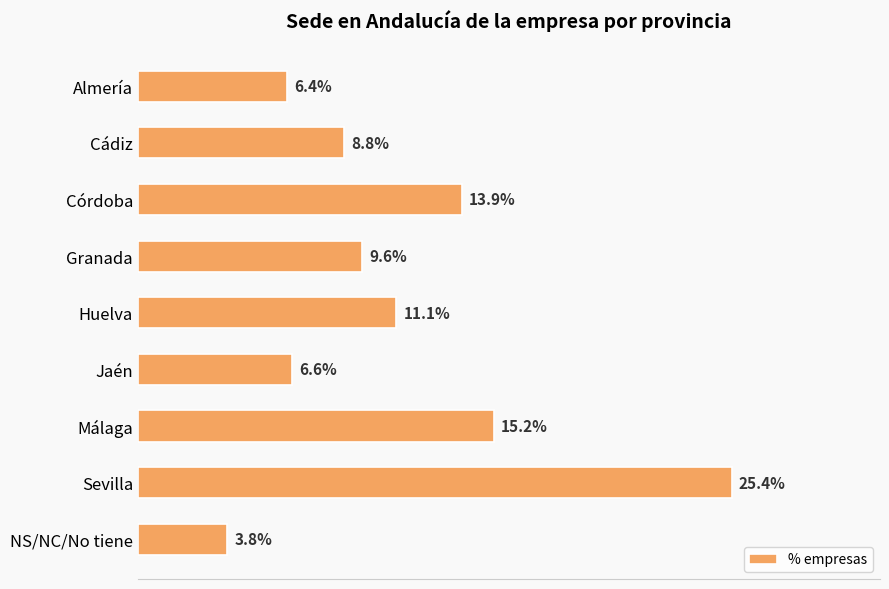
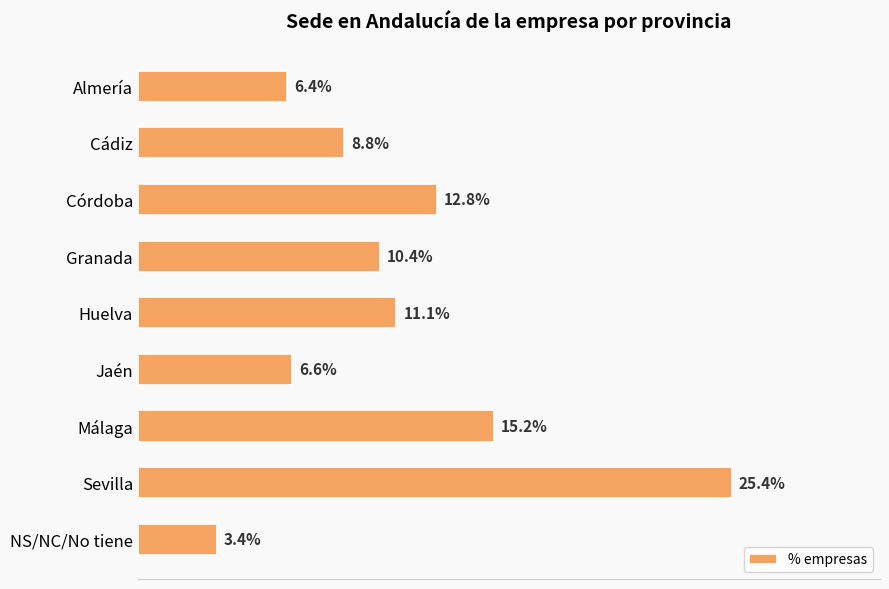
Córdoba: 13.9% -> 12.8%
Granada: 9.6% -> 10.4%
NS/NC/No tiene: 3.8% -> 3.4%
